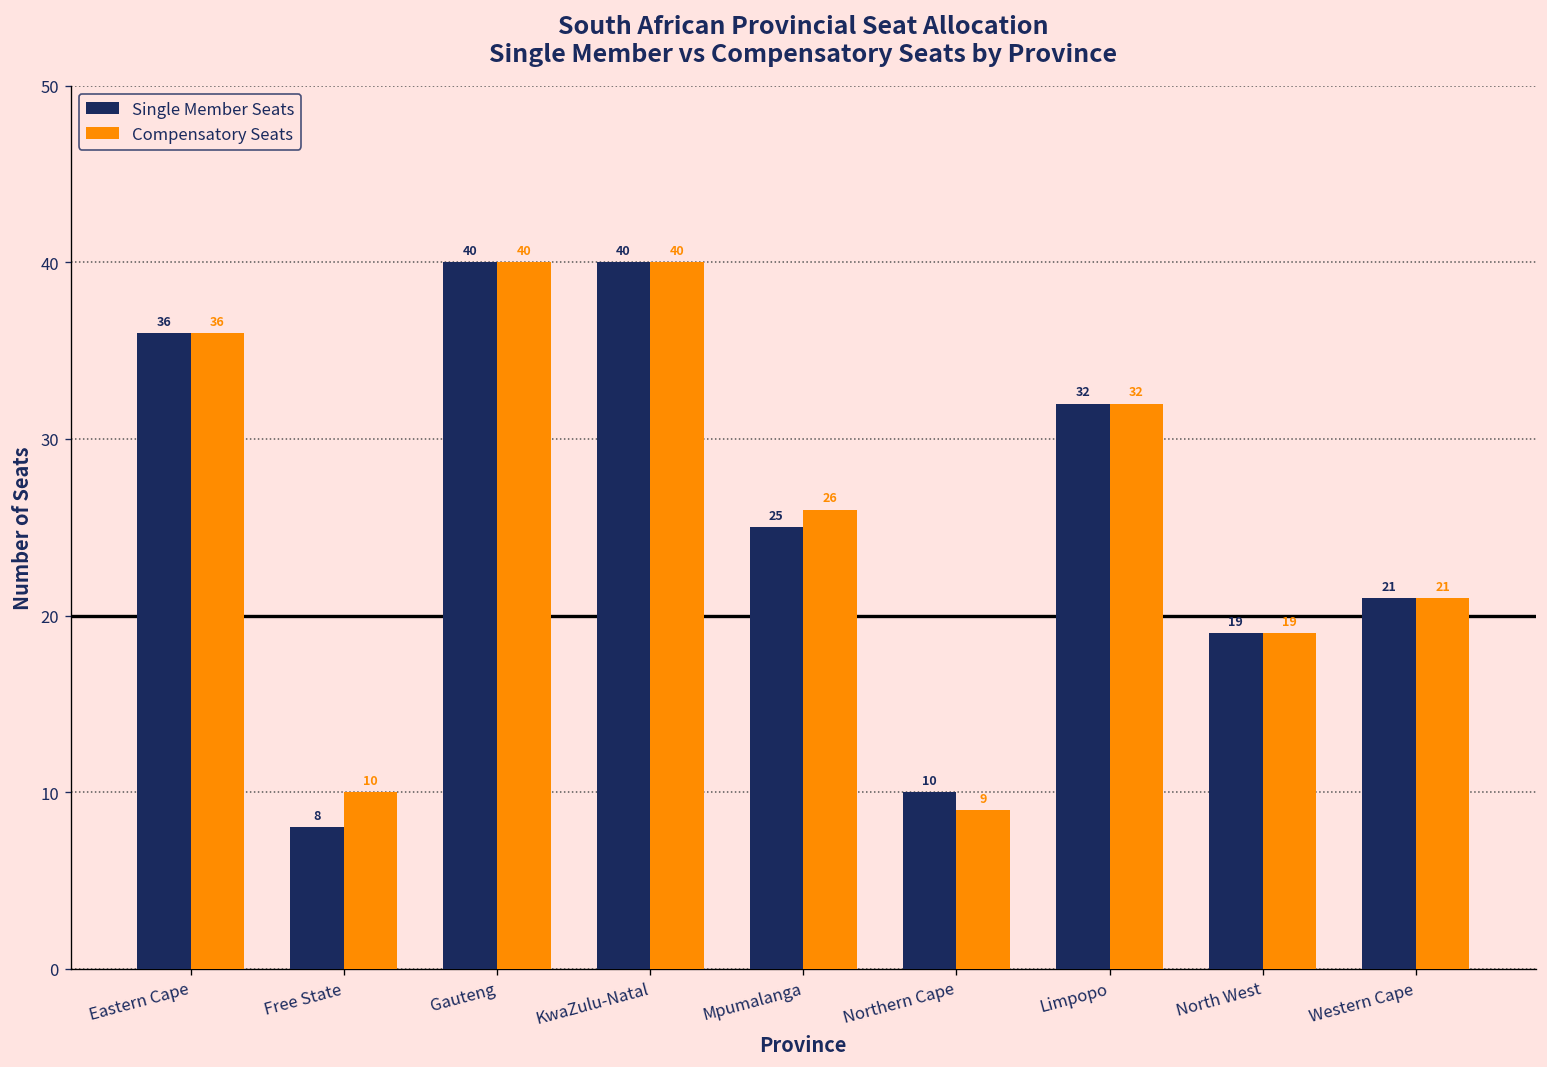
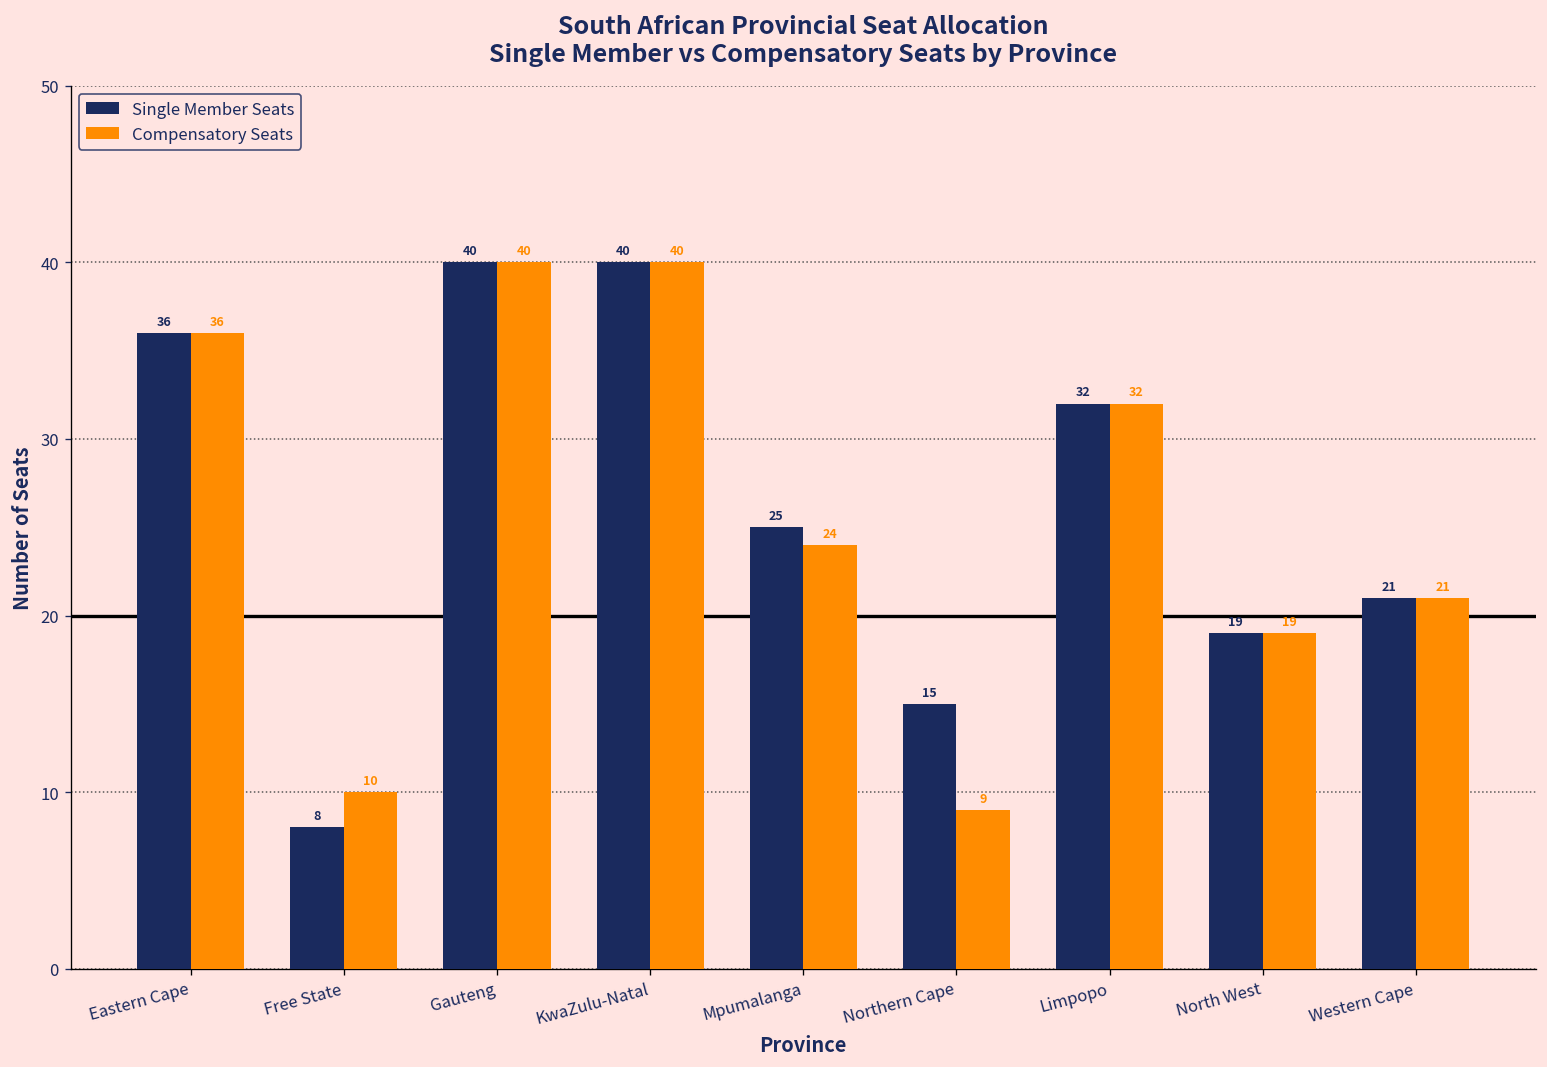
Compensatory Seats, Mpumalanga: 26 -> 24
Single Member Seats, Northern Cape: 10 -> 15
